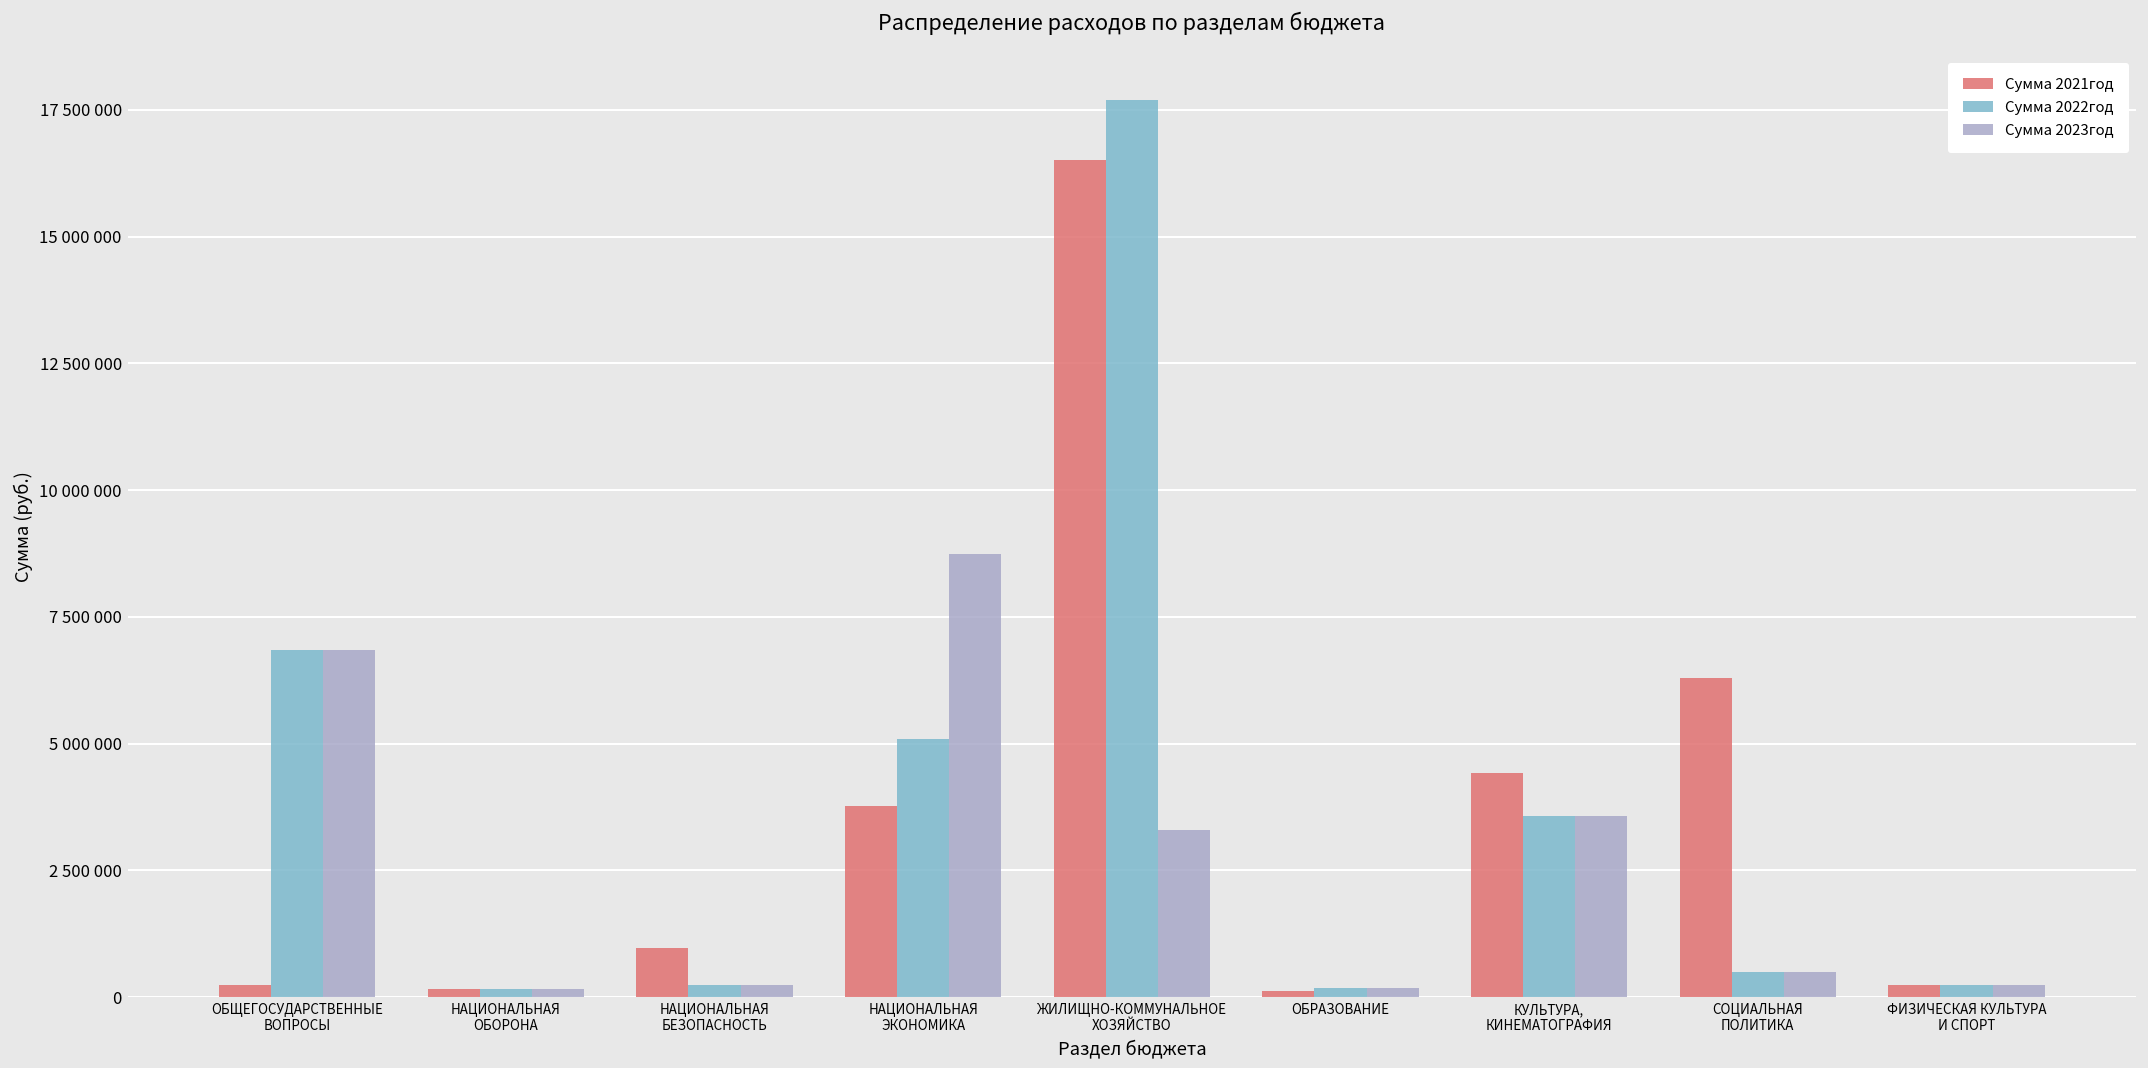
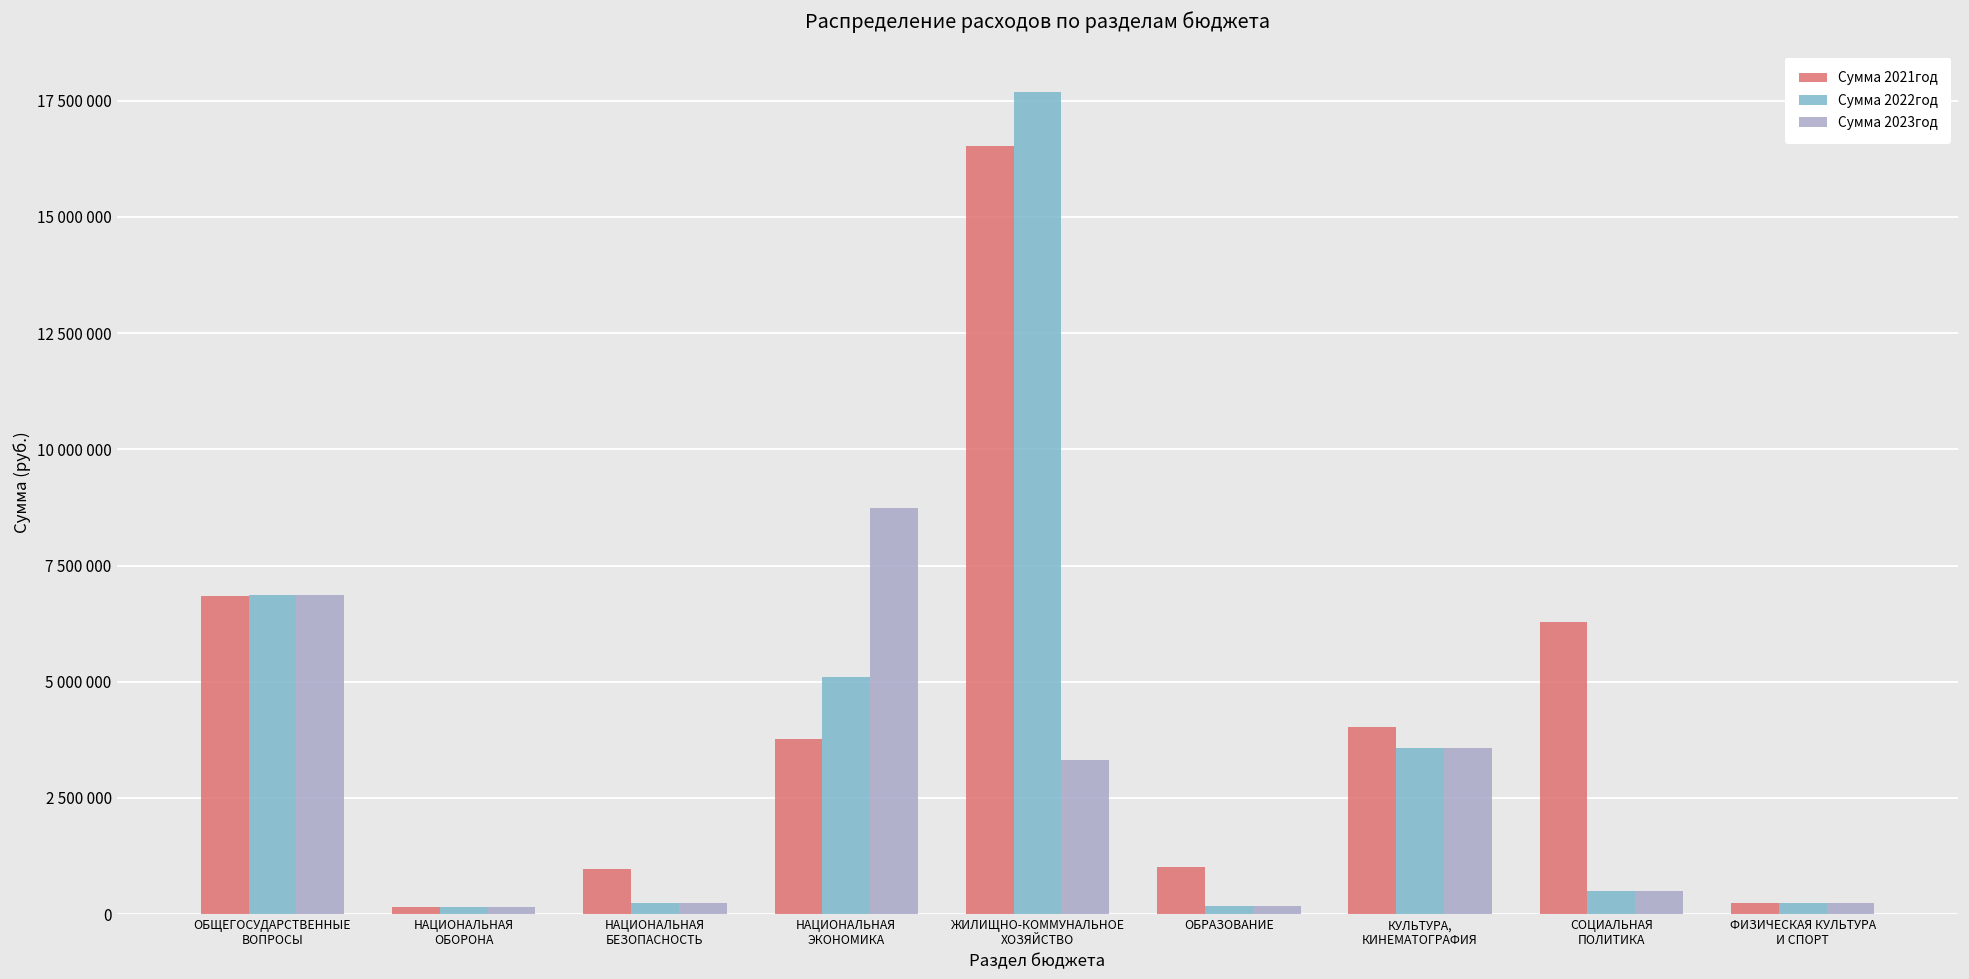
Сумма 2021год, ОБЩЕГОСУДАРСТВЕННЫЕ ВОПРОСЫ: 200000 -> 6800000
Сумма 2021год, ОБРАЗОВАНИЕ: 100000 -> 1000000
Сумма 2021год, КУЛЬТУРА, КИНЕМАТОГРАФИЯ: 4400000 -> 4000000
